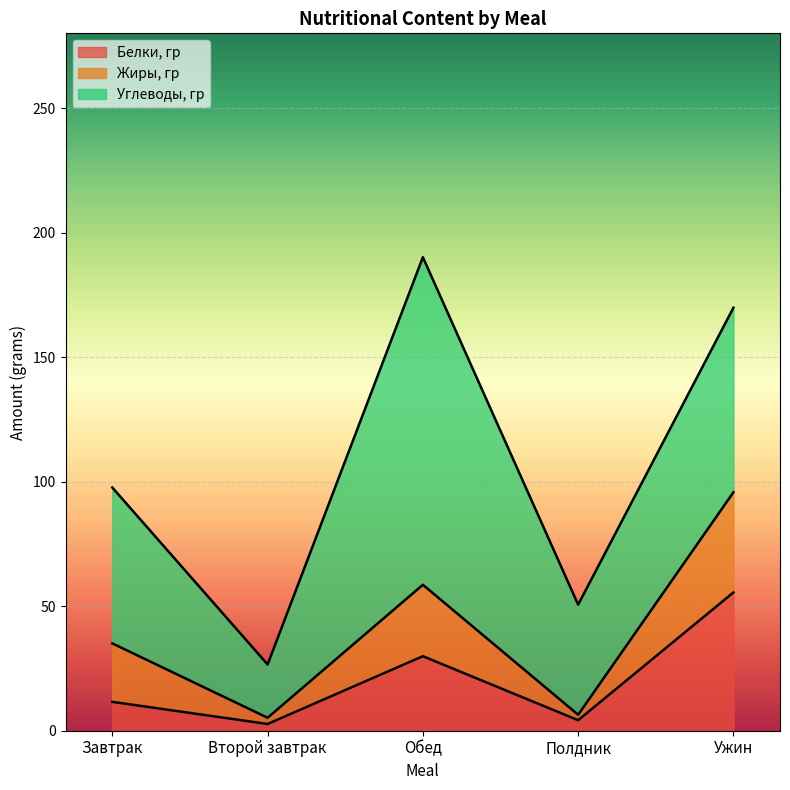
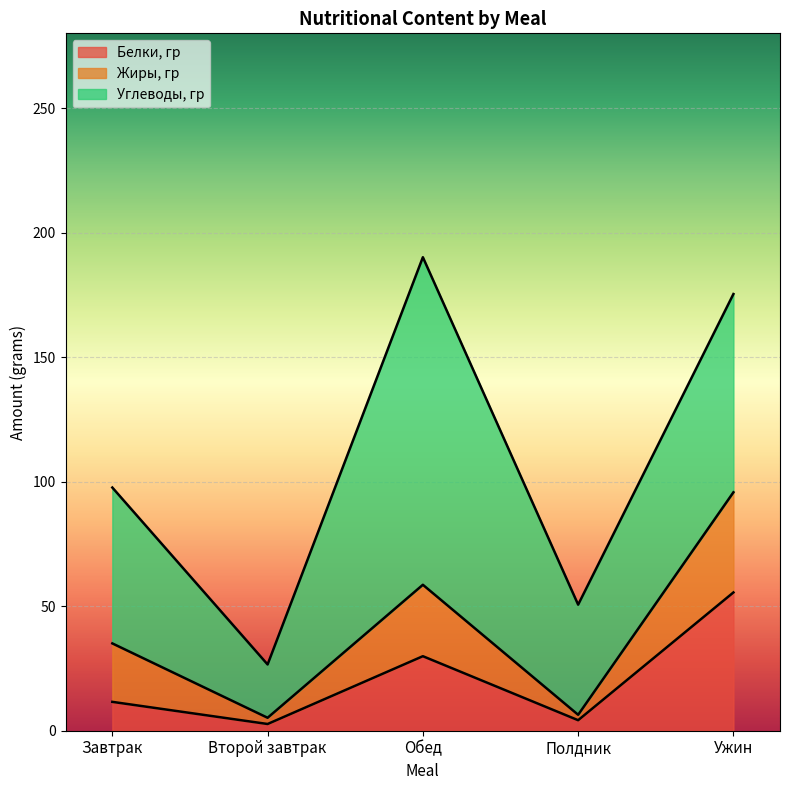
Углеводы, гр, Ужин: 74 -> 80
